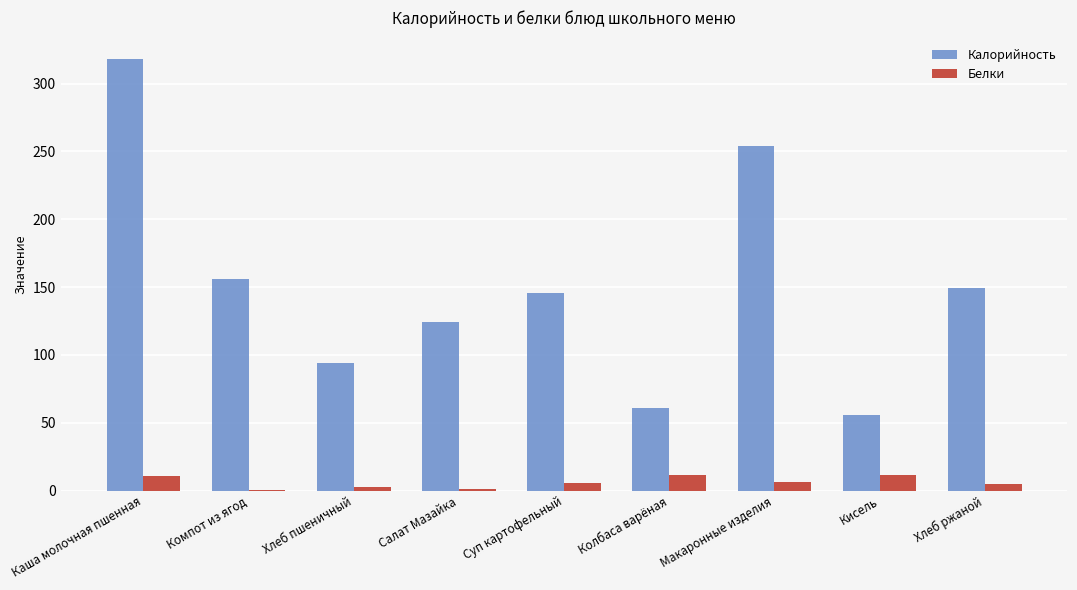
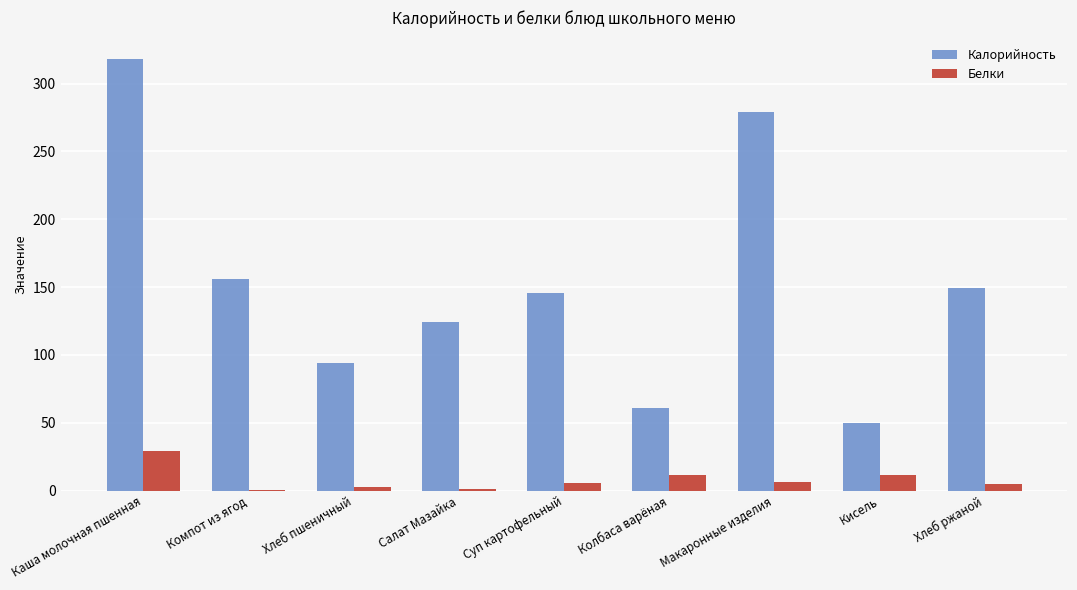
Белки, Каша молочная пшенная: 11 -> 30
Калорийность, Макаронные изделия: 254 -> 279
Калорийность, Кисель: 56 -> 50
